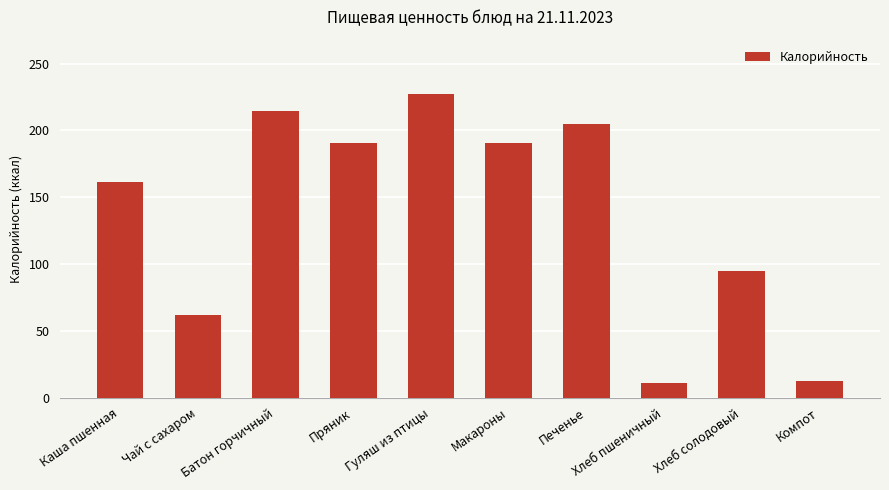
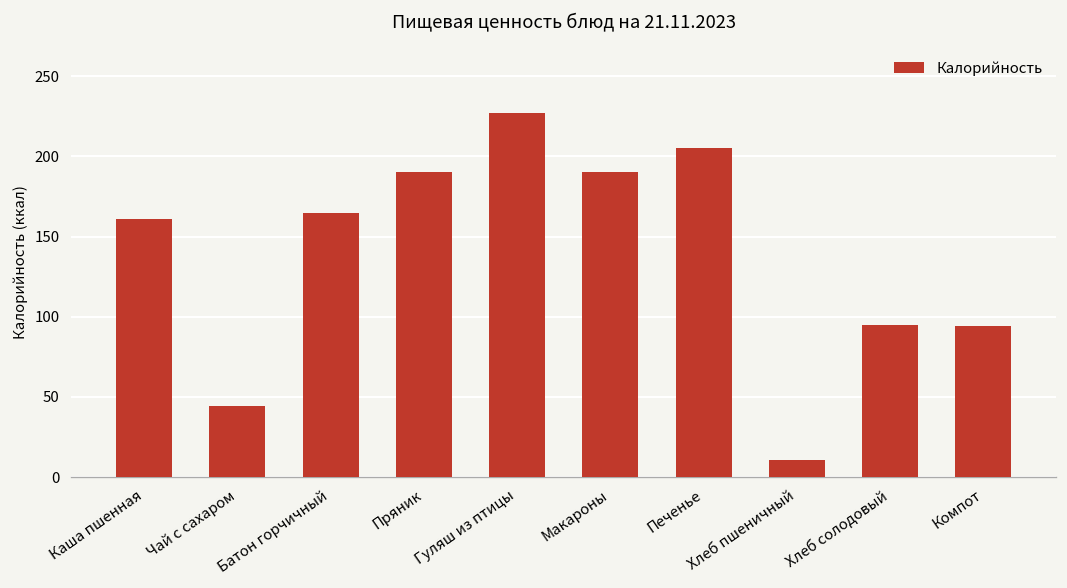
Чай с сахаром: 62 -> 45
Батон горчичный: 214 -> 165
Компот: 13 -> 94
